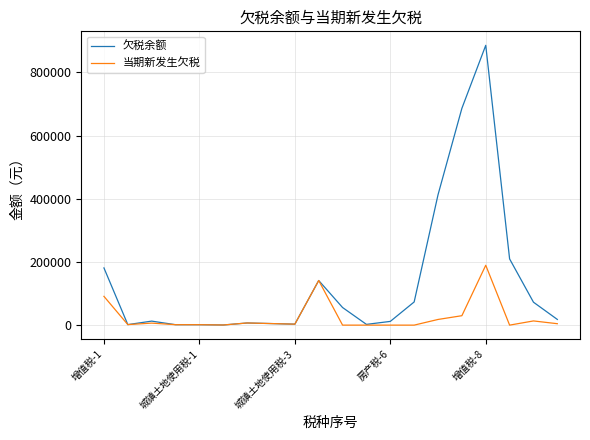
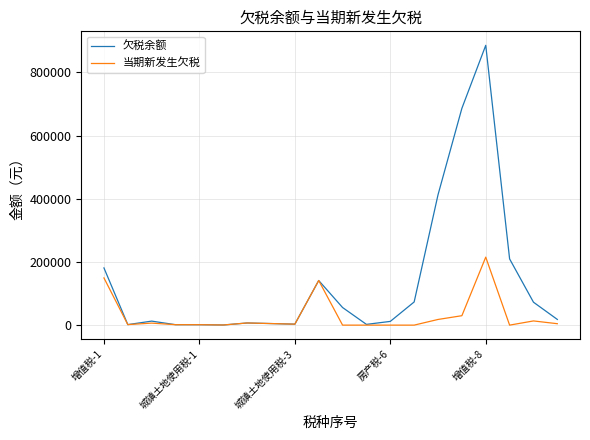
当期新发生欠税, 增值税-1: 90000 -> 150000
当期新发生欠税, 增值税-8: 190000 -> 220000
